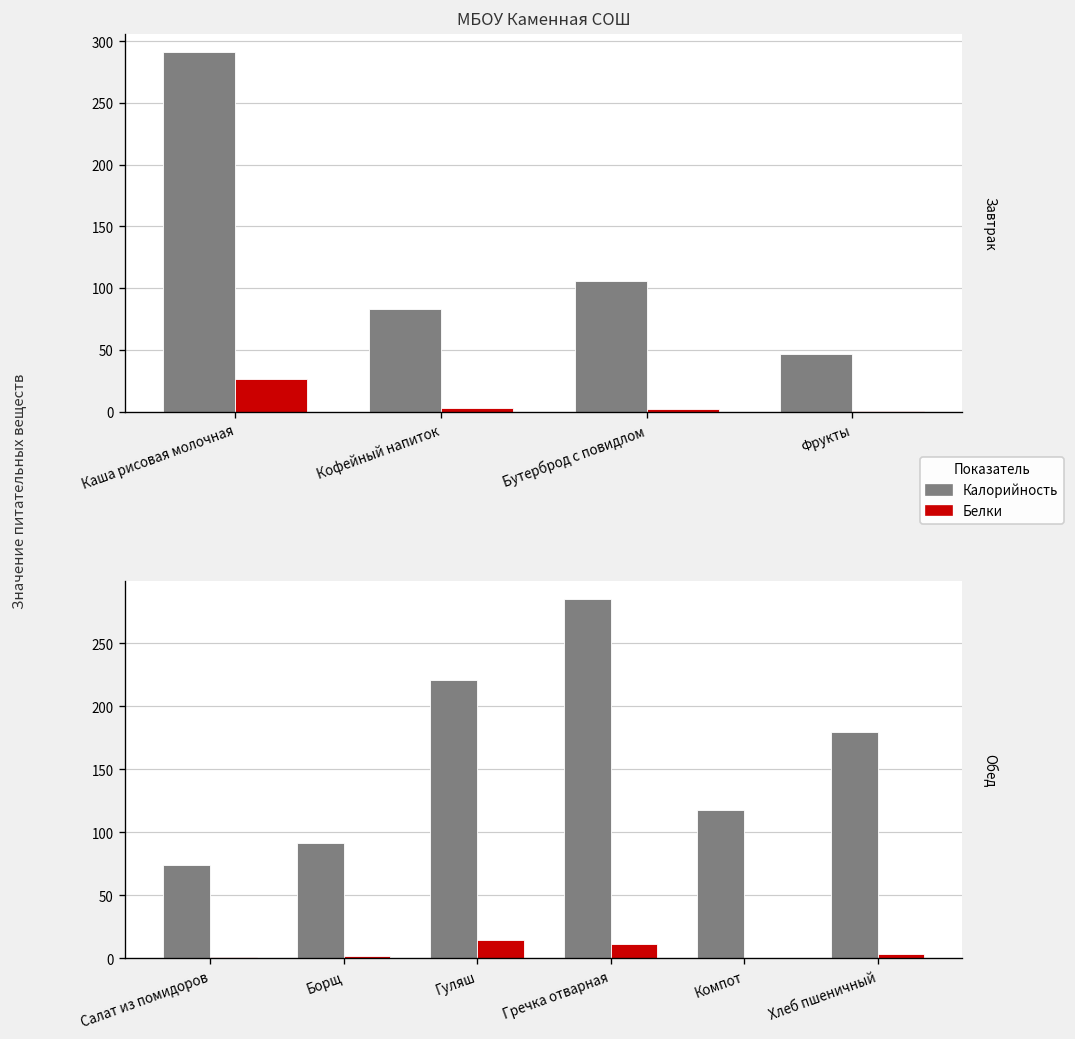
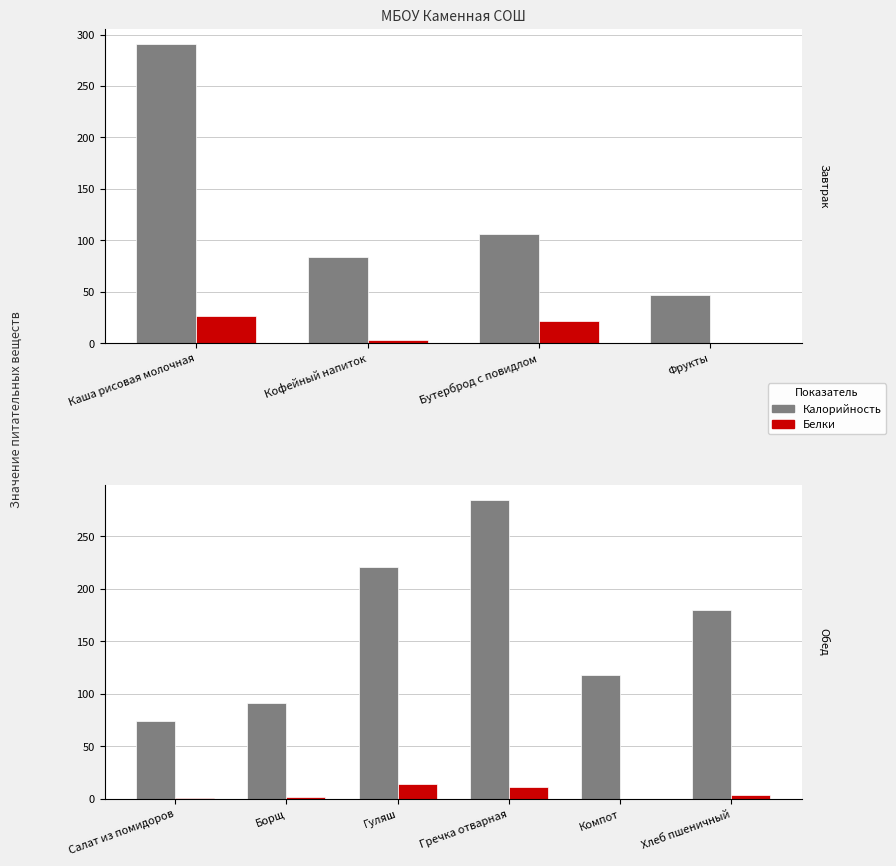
МБОУ Каменная СОШ, Белки, Бутерброд с повидлом: 2 -> 21
